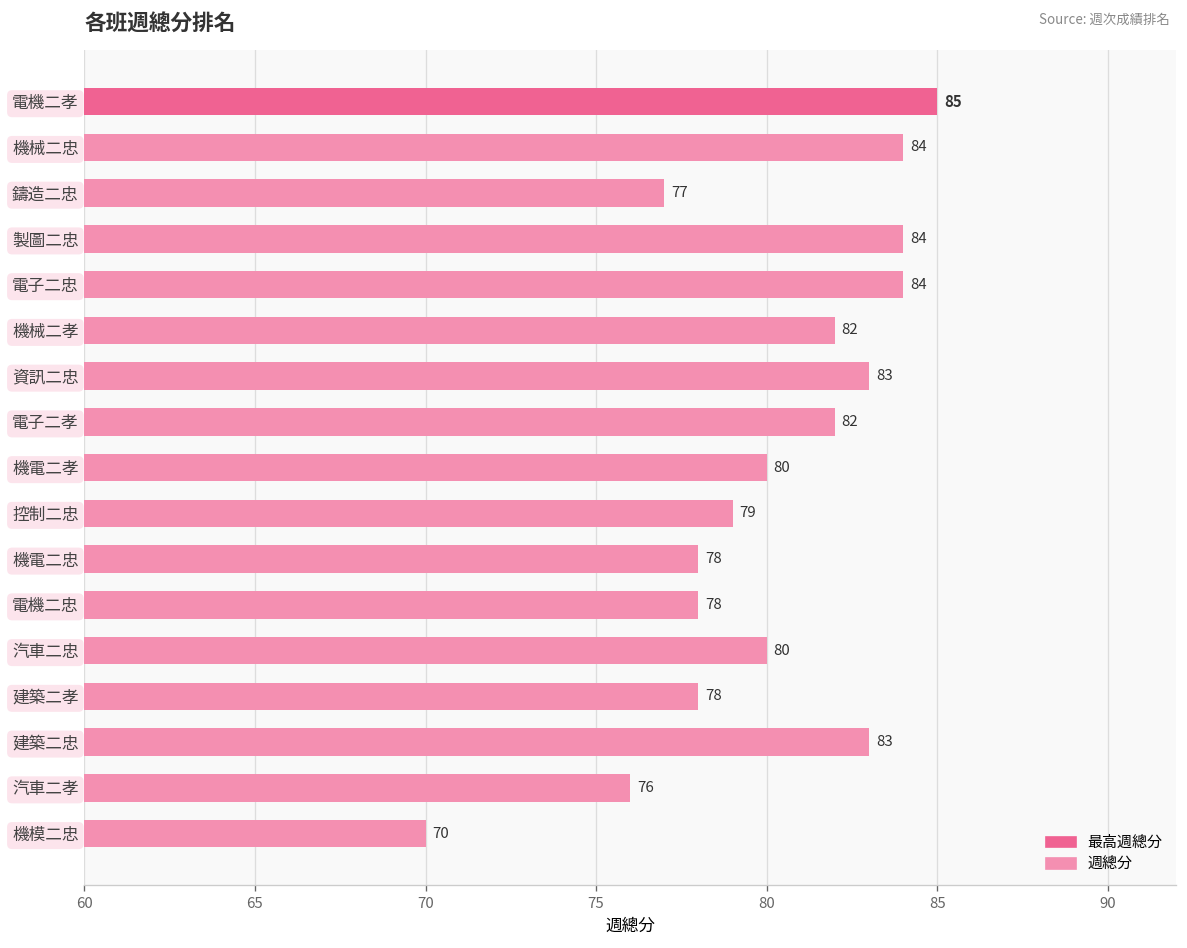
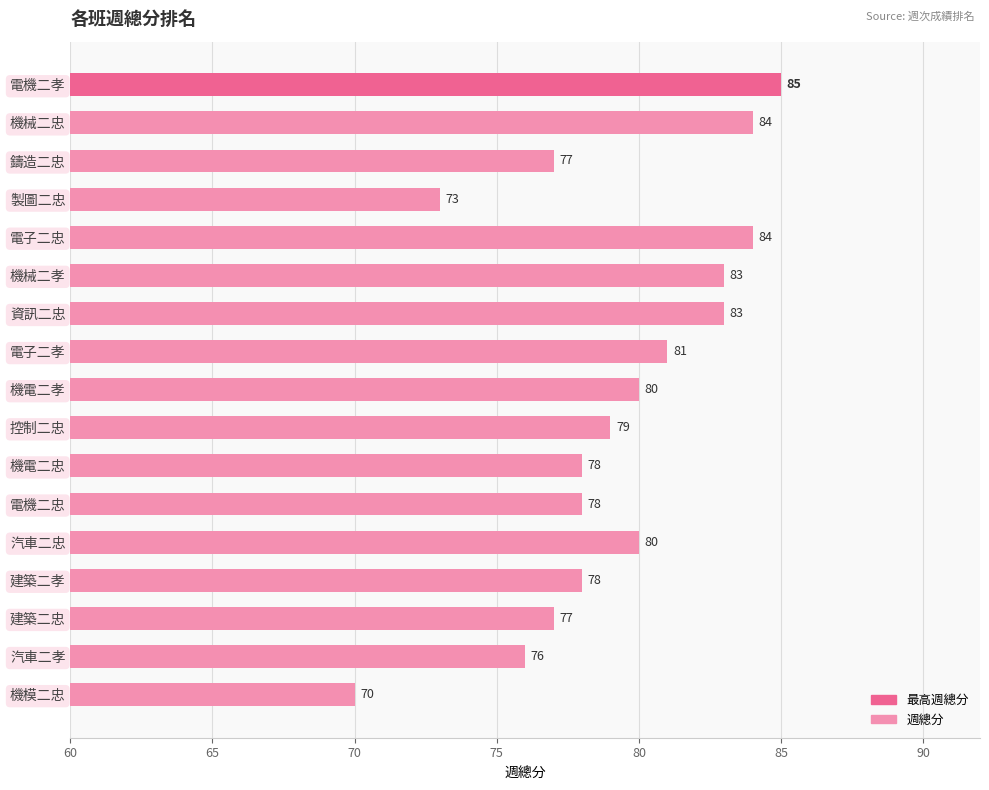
製圖二忠: 84 -> 73
機械二孝: 82 -> 83
電子二孝: 82 -> 81
建築二忠: 83 -> 77
